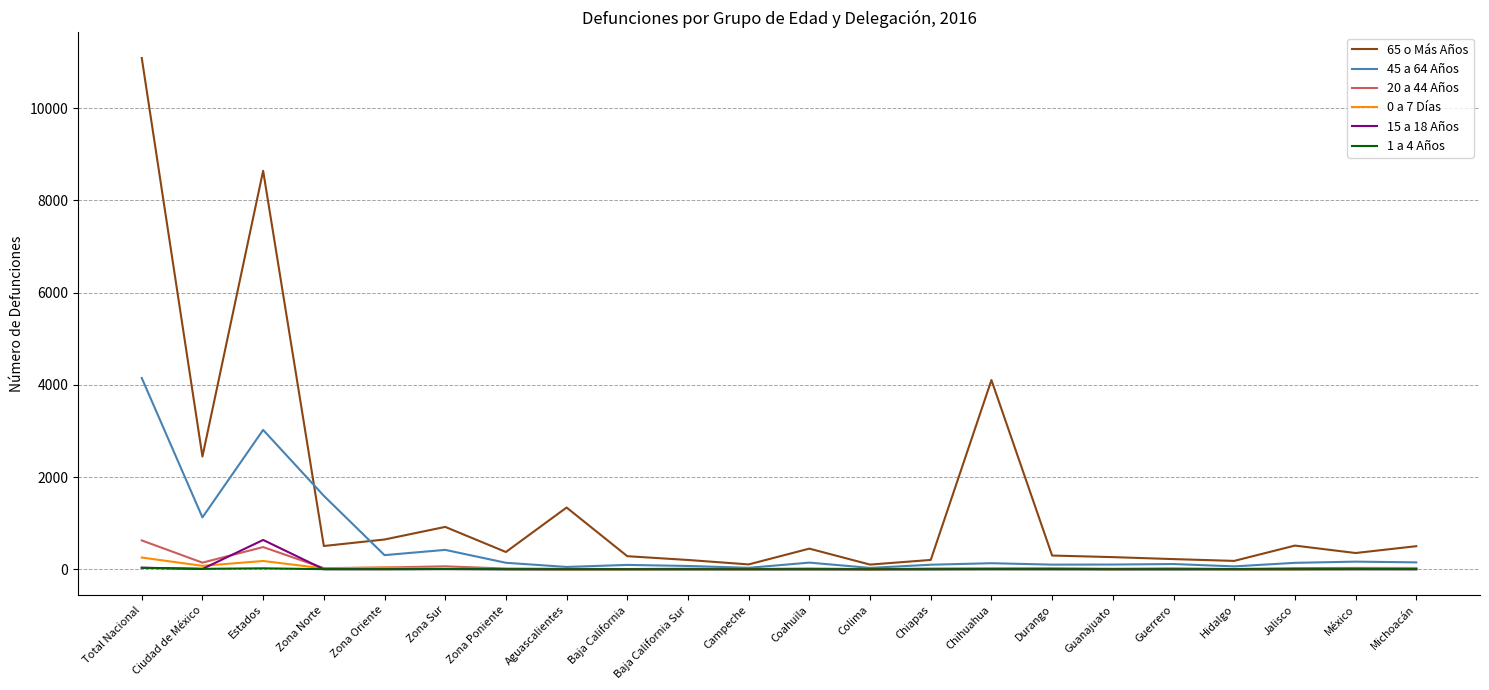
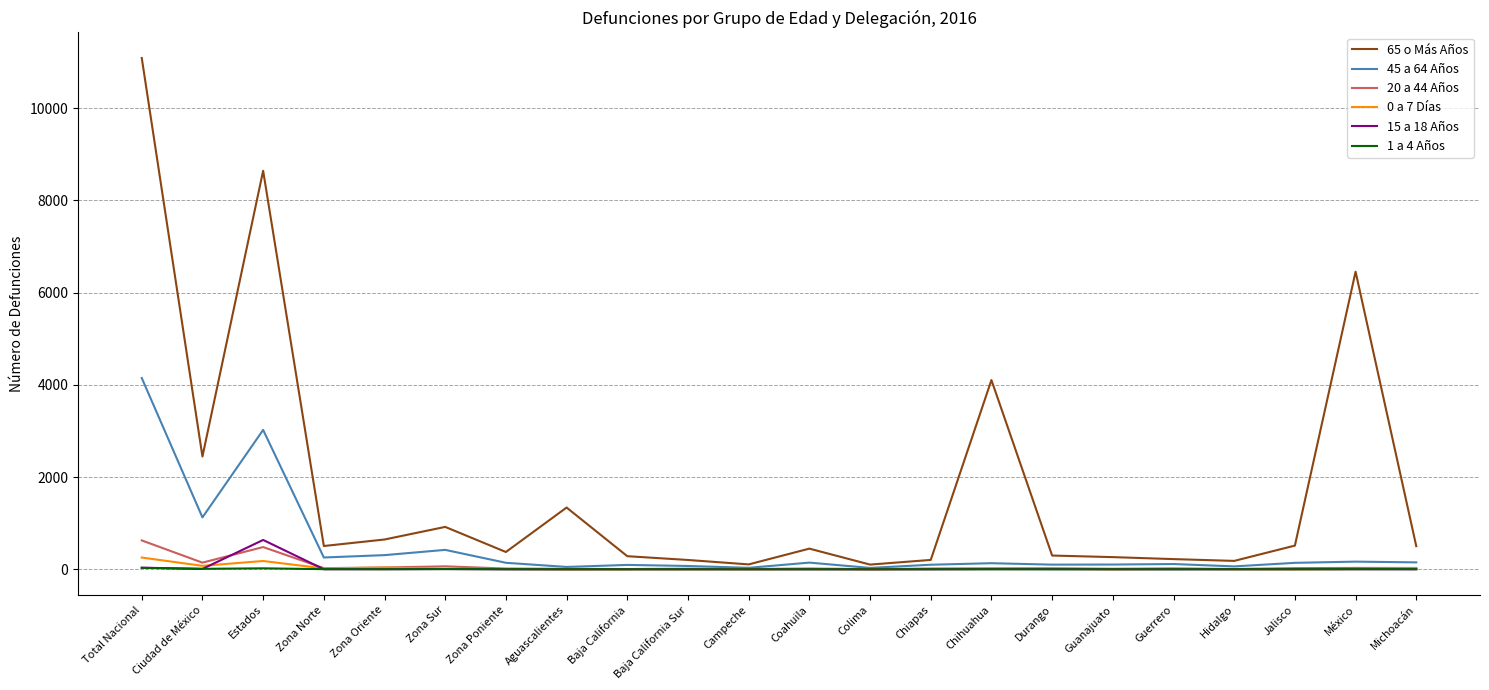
45 a 64 Años, Zona Norte: 1600 -> 300
65 o Más Años, México: 400 -> 6500
